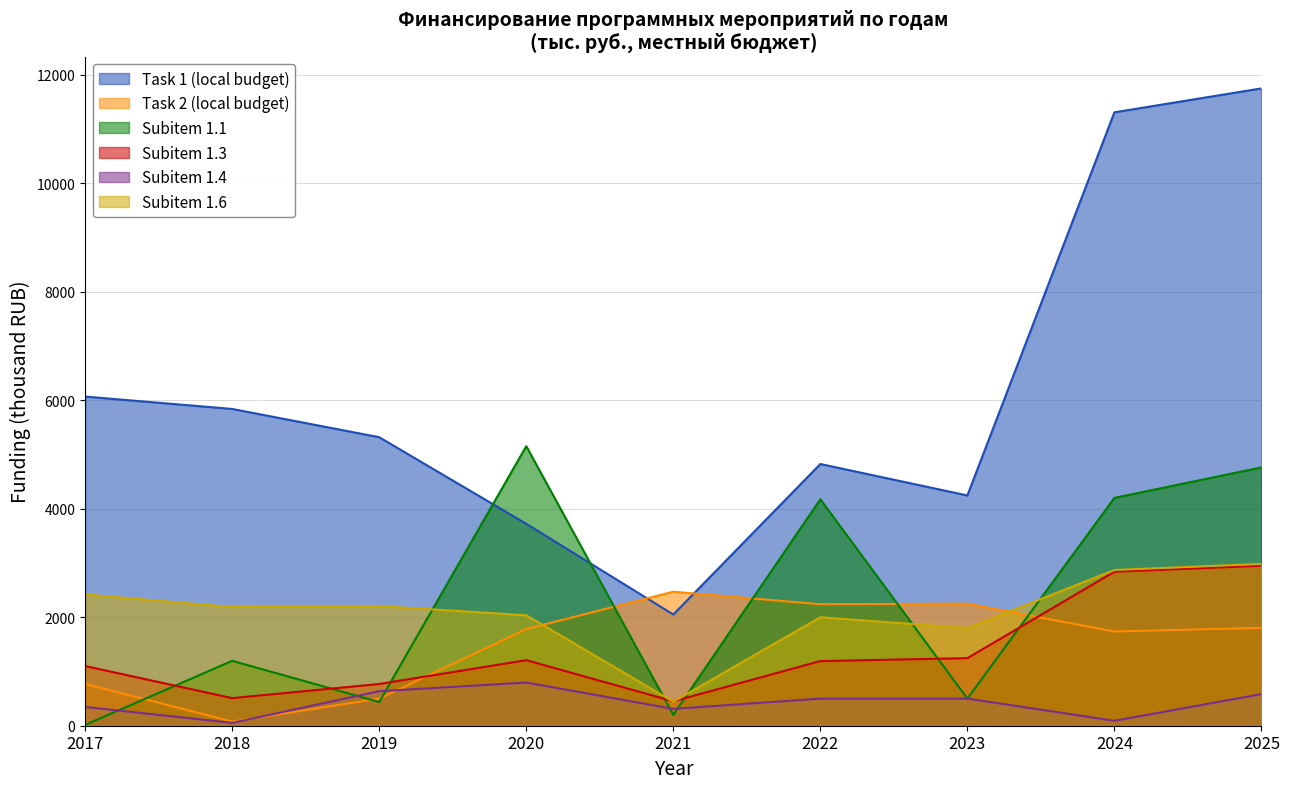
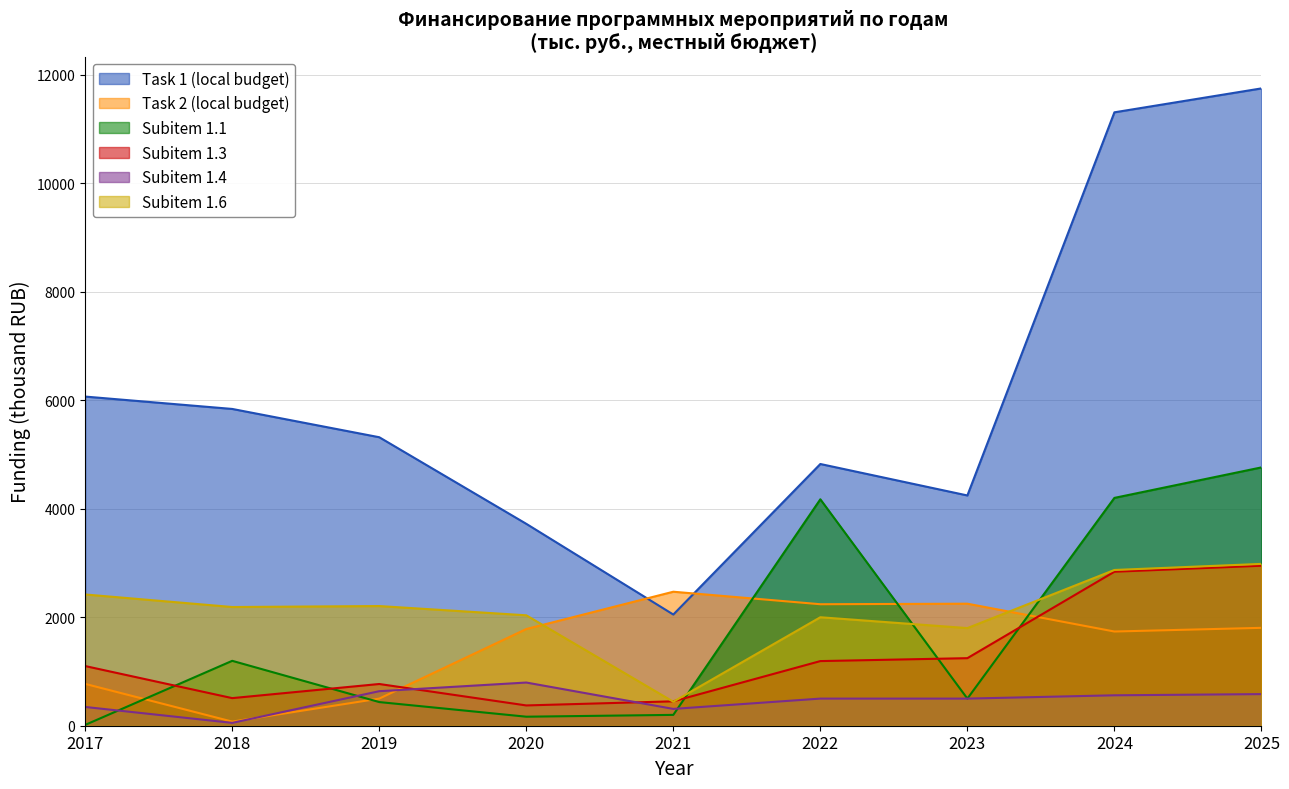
Subitem 1.1, 2020: 5200 -> 200
Subitem 1.3, 2020: 1200 -> 400
Subitem 1.4, 2024: 100 -> 600
